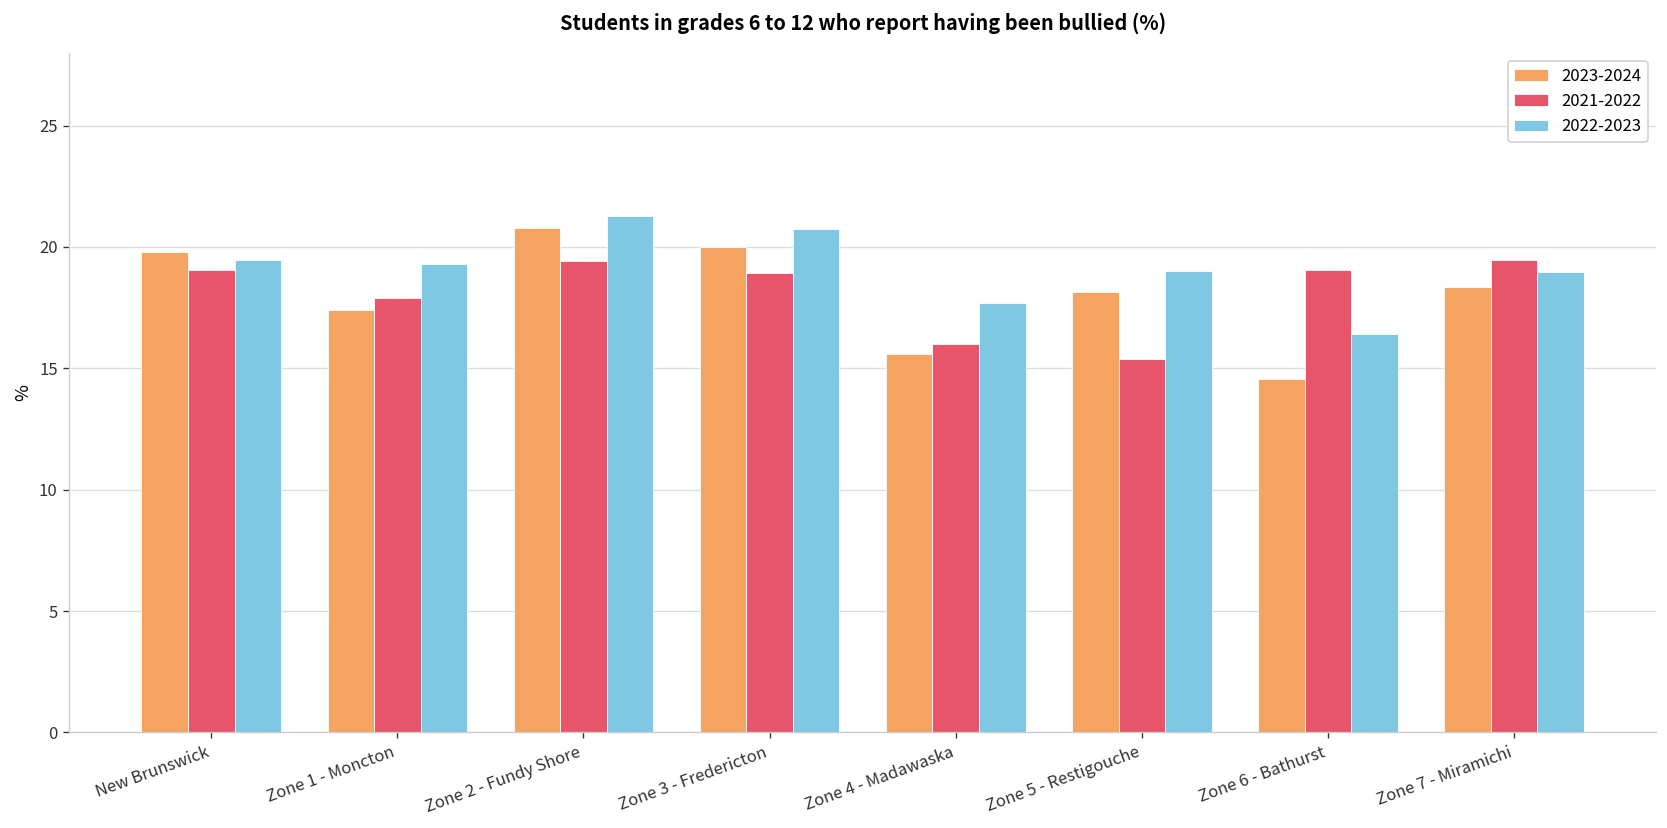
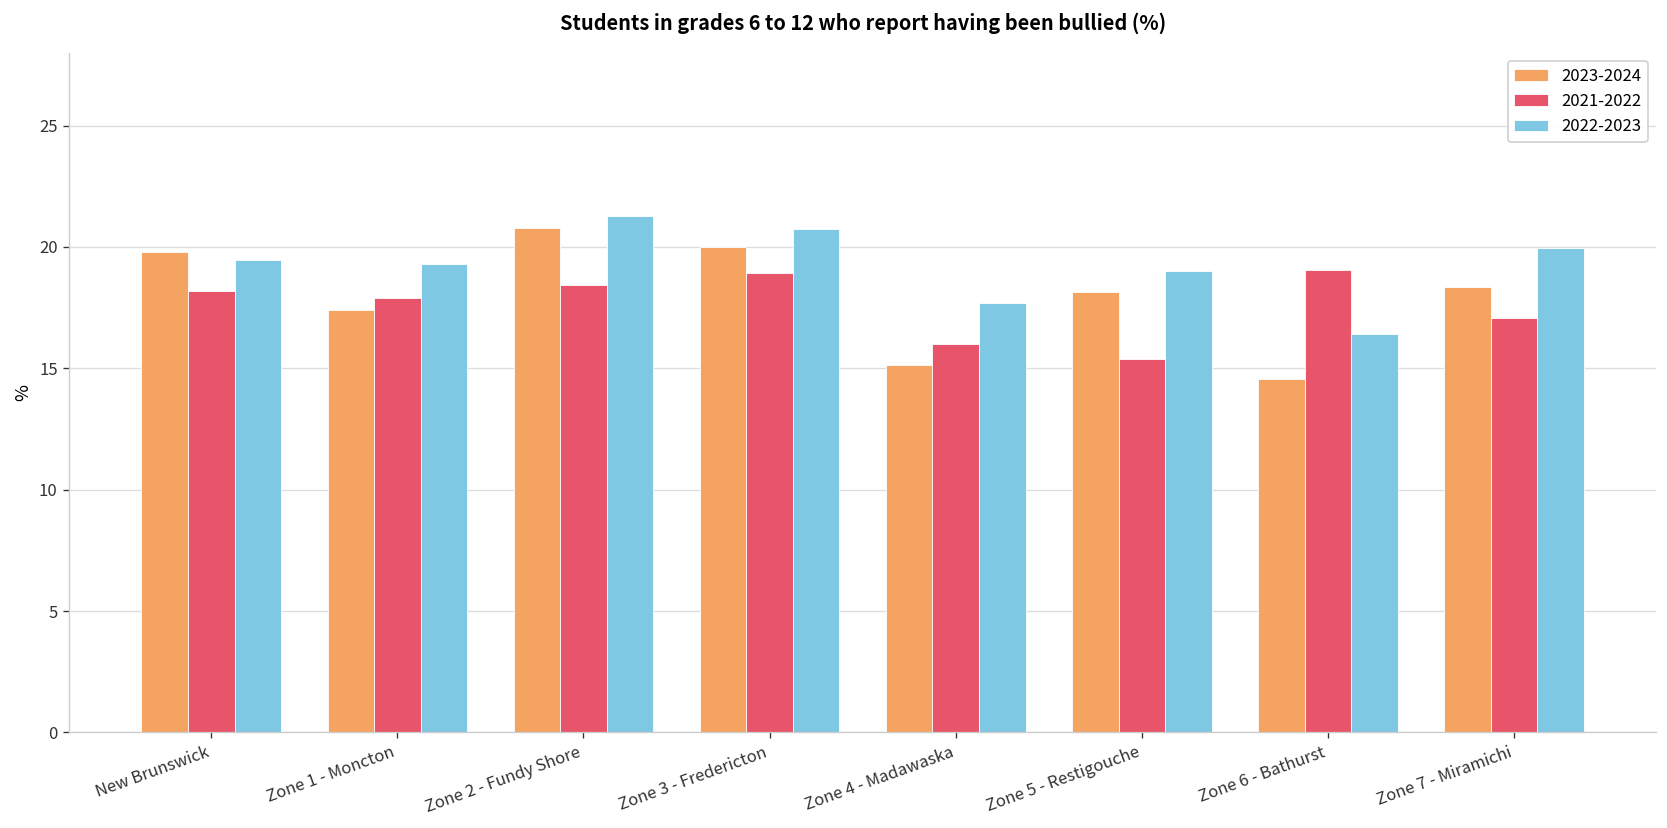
2021-2022, New Brunswick: 19.1 -> 18.2
2021-2022, Zone 2 - Fundy Shore: 19.4 -> 18.4
2023-2024, Zone 4 - Madawaska: 15.6 -> 15.1
2021-2022, Zone 7 - Miramichi: 19.5 -> 17.1
2022-2023, Zone 7 - Miramichi: 19.0 -> 19.9
